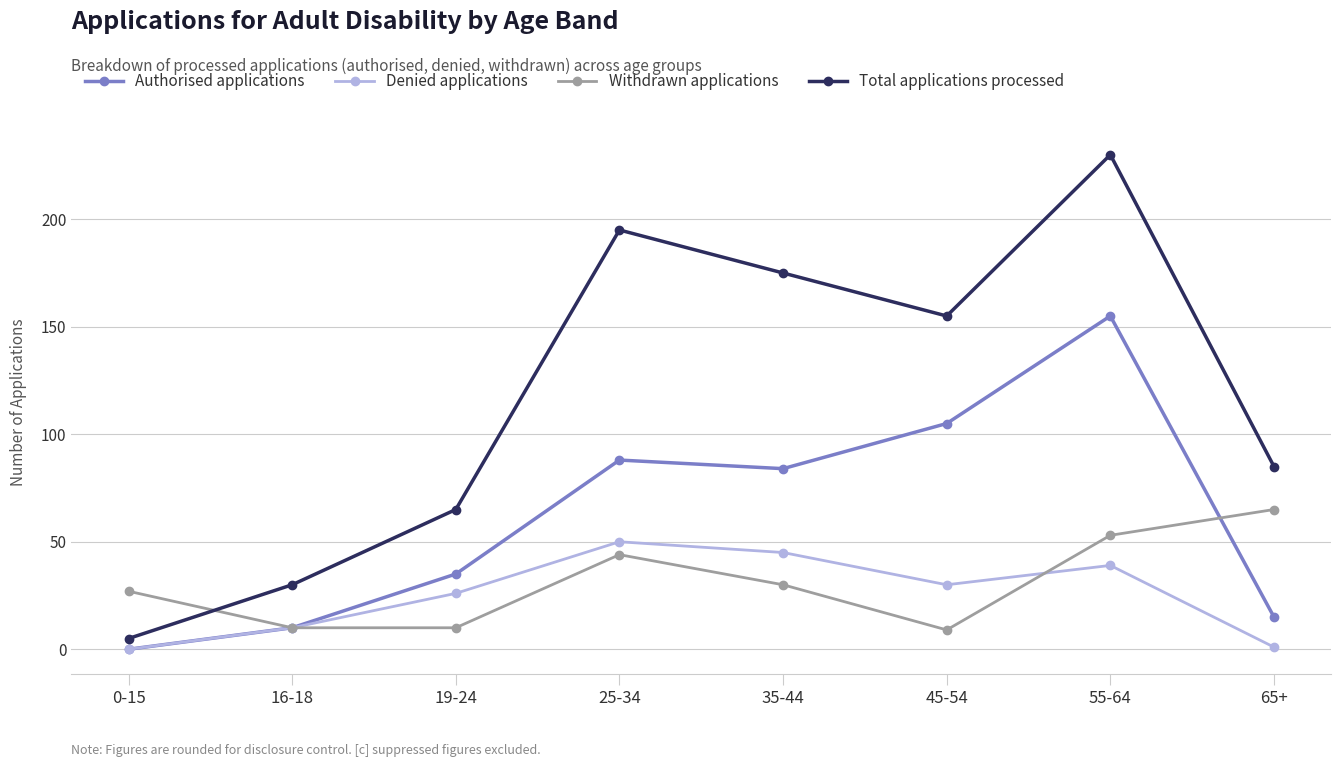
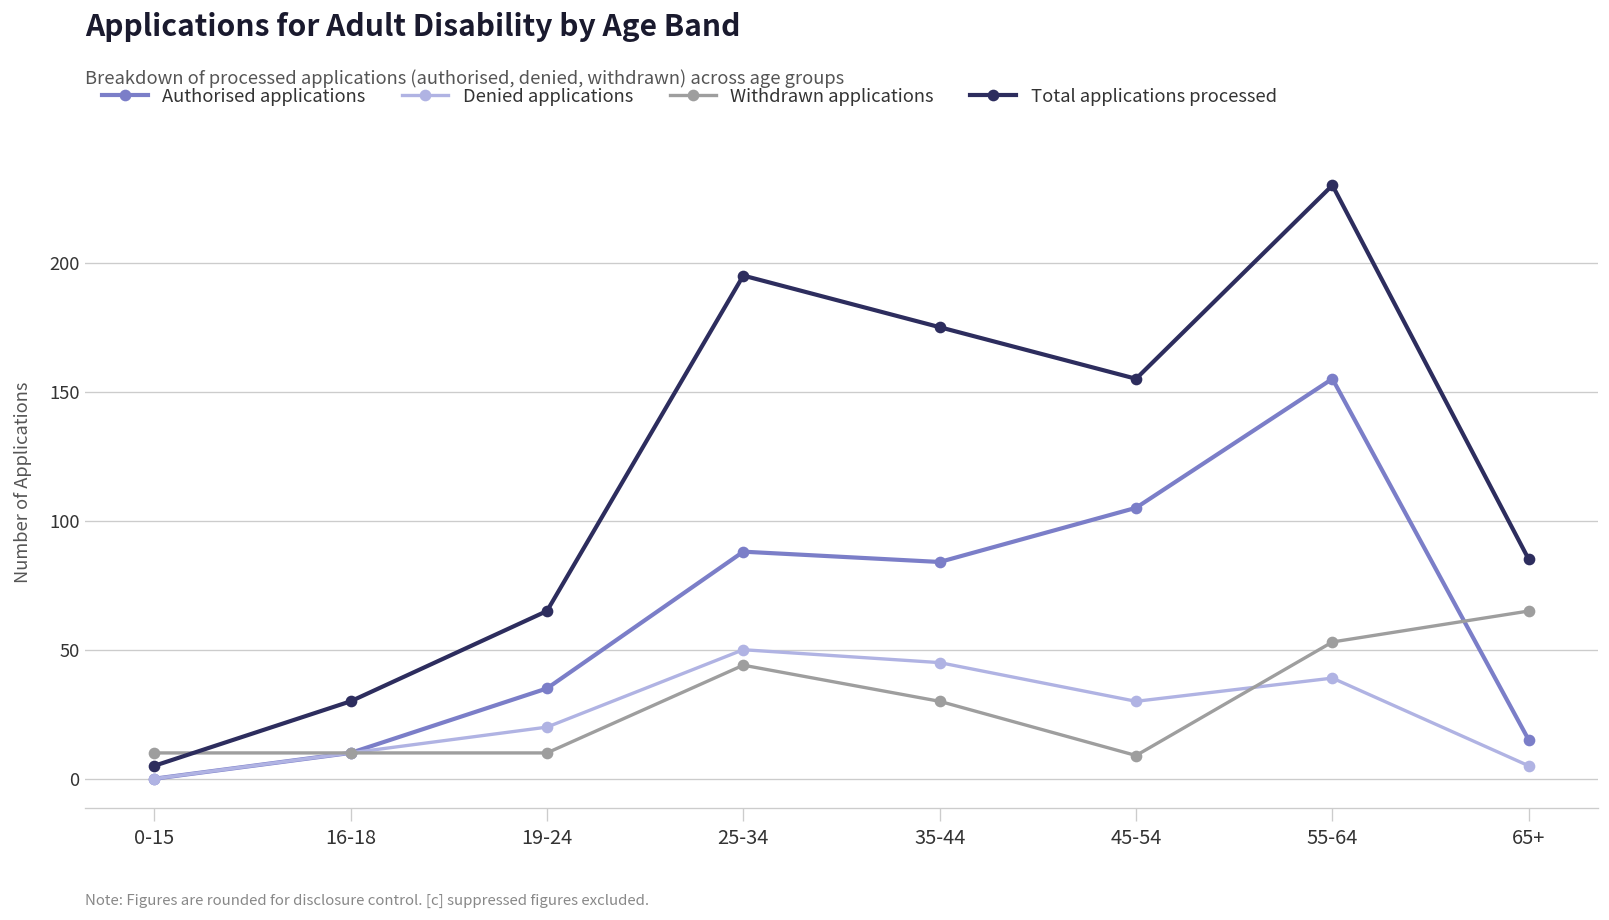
Withdrawn applications, 0-15: 27 -> 10
Denied applications, 19-24: 26 -> 20
Denied applications, 65+: 1 -> 5
